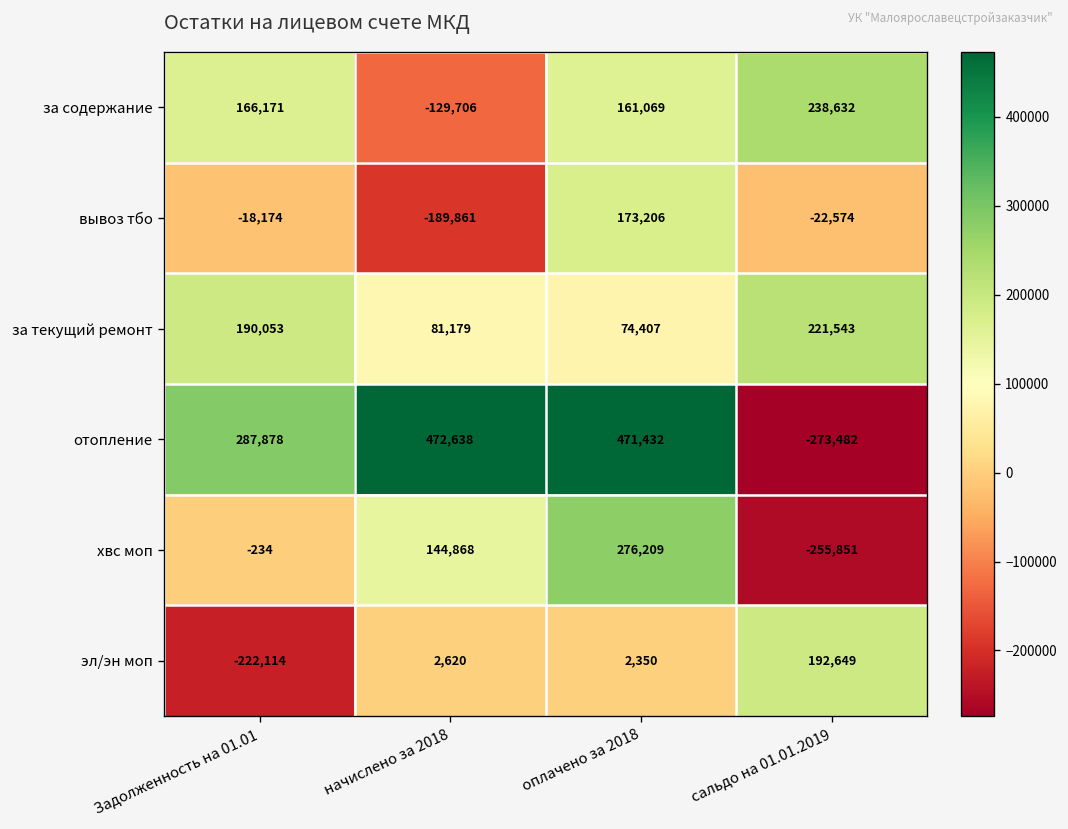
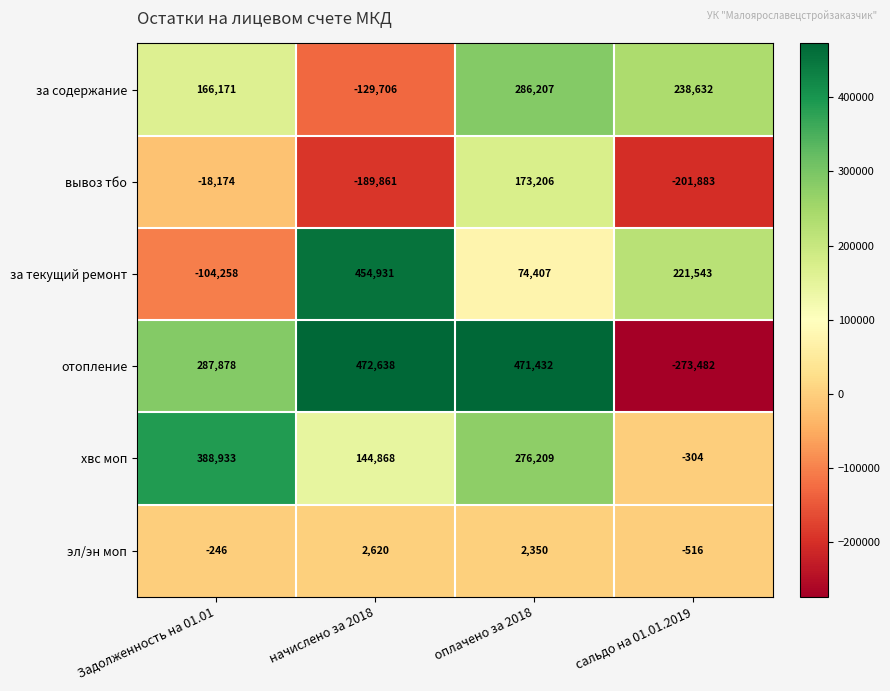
за содержание, оплачено за 2018: 161,069 -> 286,207
вывоз тбо, сальдо на 01.01.2019: -22,574 -> -201,883
за текущий ремонт, Задолженность на 01.01: 190,053 -> -104,258
за текущий ремонт, начислено за 2018: 81,179 -> 454,931
хвс моп, Задолженность на 01.01: -234 -> 388,933
хвс моп, сальдо на 01.01.2019: -255,851 -> -304
эл/эн моп, Задолженность на 01.01: -222,114 -> -246
эл/эн моп, сальдо на 01.01.2019: 192,649 -> -516
